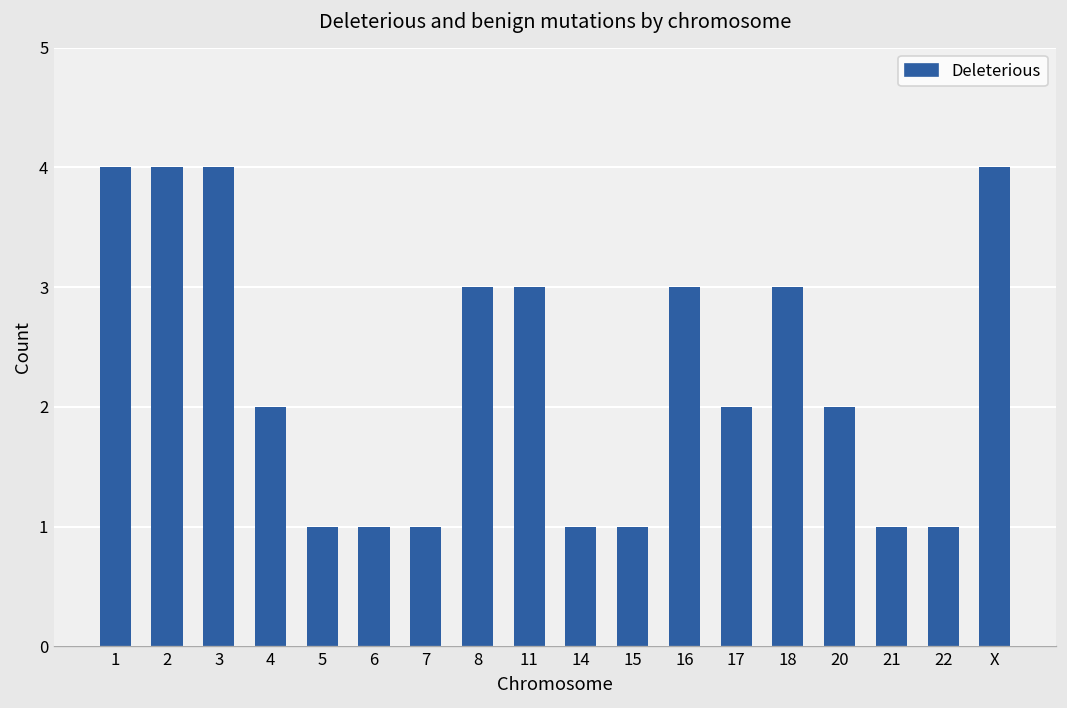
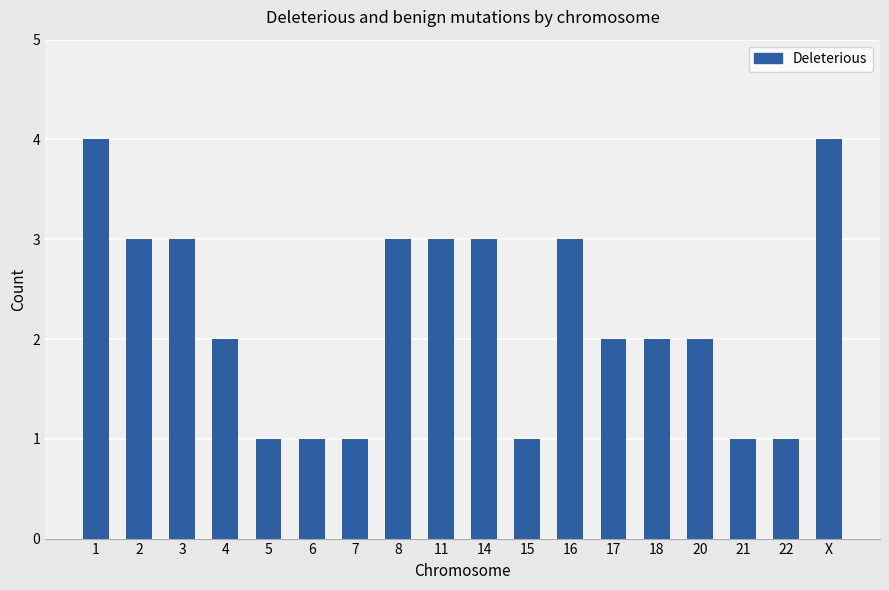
2: 4 -> 3
3: 4 -> 3
14: 1 -> 3
18: 3 -> 2
